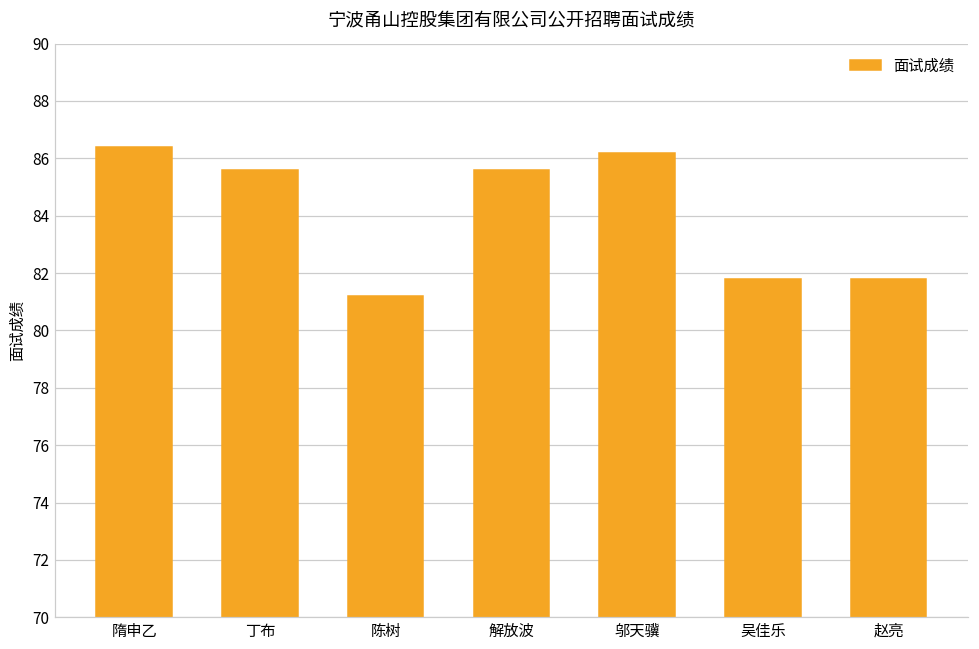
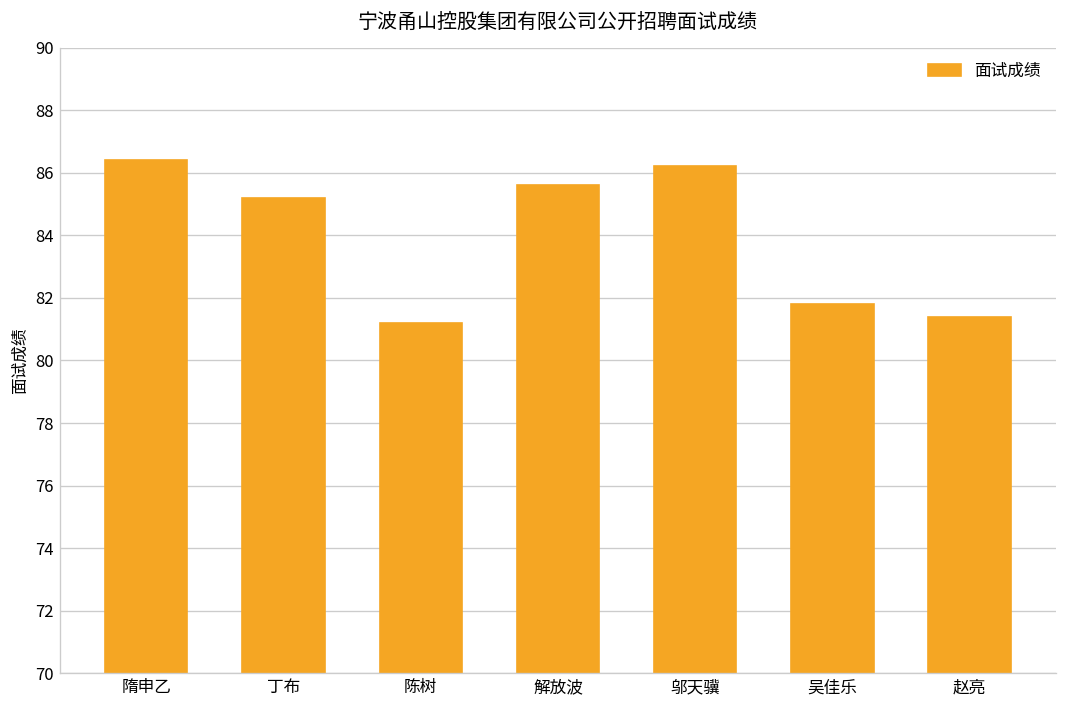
丁布: 85.6 -> 85.2
赵亮: 81.8 -> 81.4
